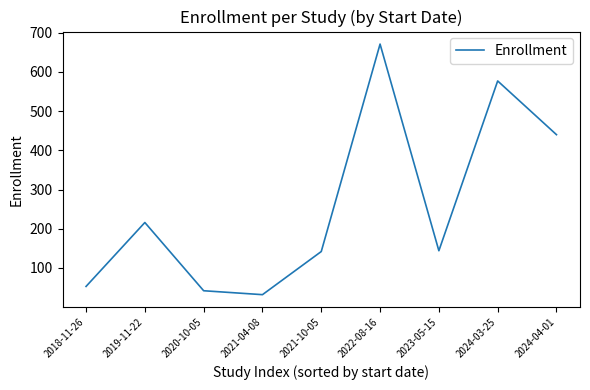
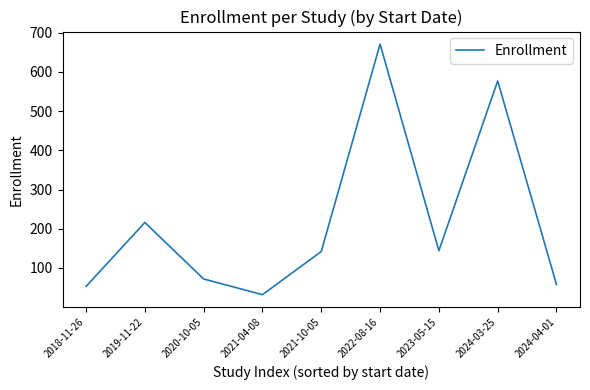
2020-10-05: 40 -> 70
2024-04-01: 440 -> 60
